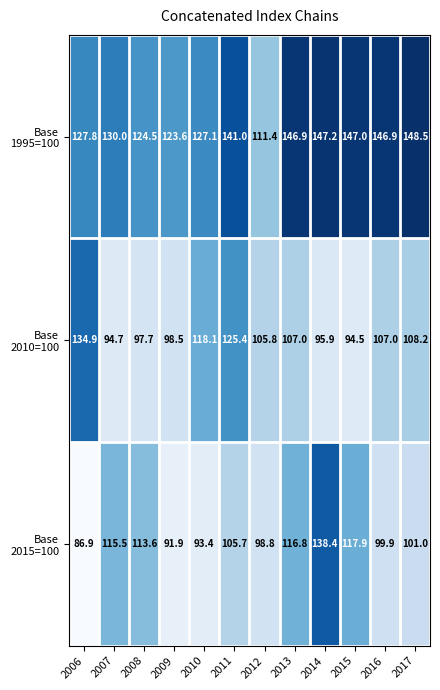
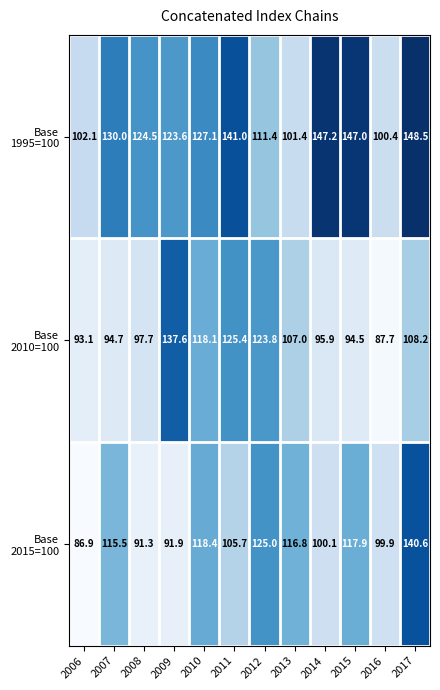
Base 1995=100, 2006: 127.8 -> 102.1
Base 1995=100, 2013: 146.9 -> 101.4
Base 1995=100, 2016: 146.9 -> 100.4
Base 2010=100, 2006: 134.9 -> 93.1
Base 2010=100, 2009: 98.5 -> 137.6
Base 2010=100, 2012: 105.8 -> 123.8
Base 2010=100, 2016: 107.0 -> 87.7
Base 2015=100, 2008: 113.6 -> 91.3
Base 2015=100, 2010: 93.4 -> 118.4
Base 2015=100, 2012: 98.8 -> 125.0
Base 2015=100, 2014: 138.4 -> 100.1
Base 2015=100, 2017: 101.0 -> 140.6
